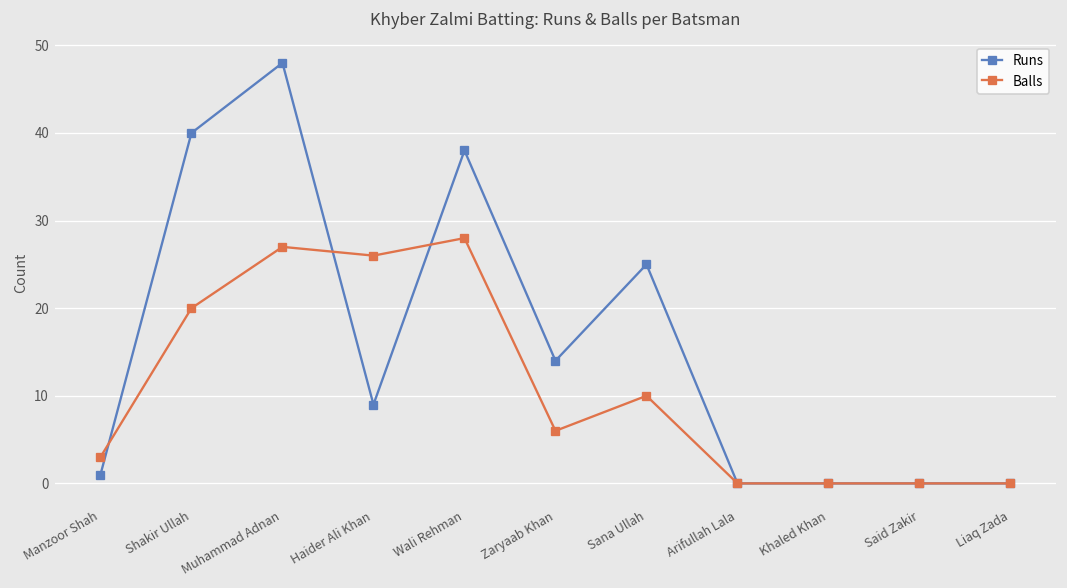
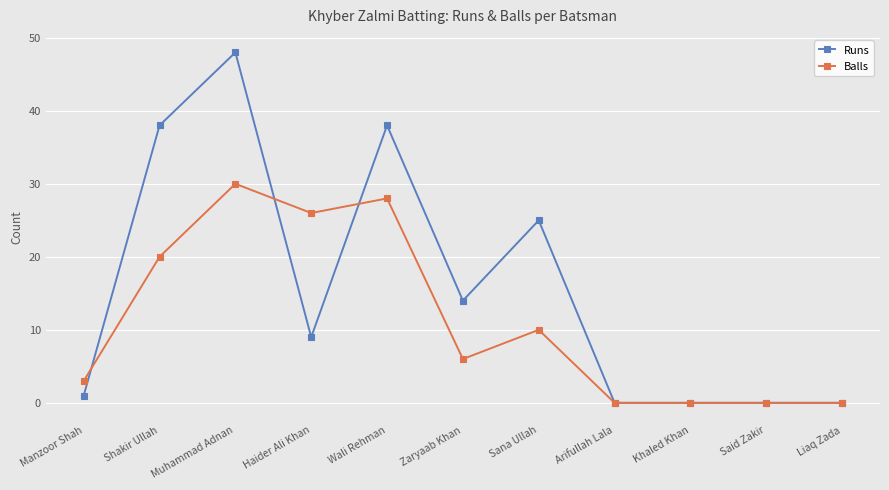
Runs, Shakir Ullah: 40 -> 38
Balls, Muhammad Adnan: 27 -> 30
